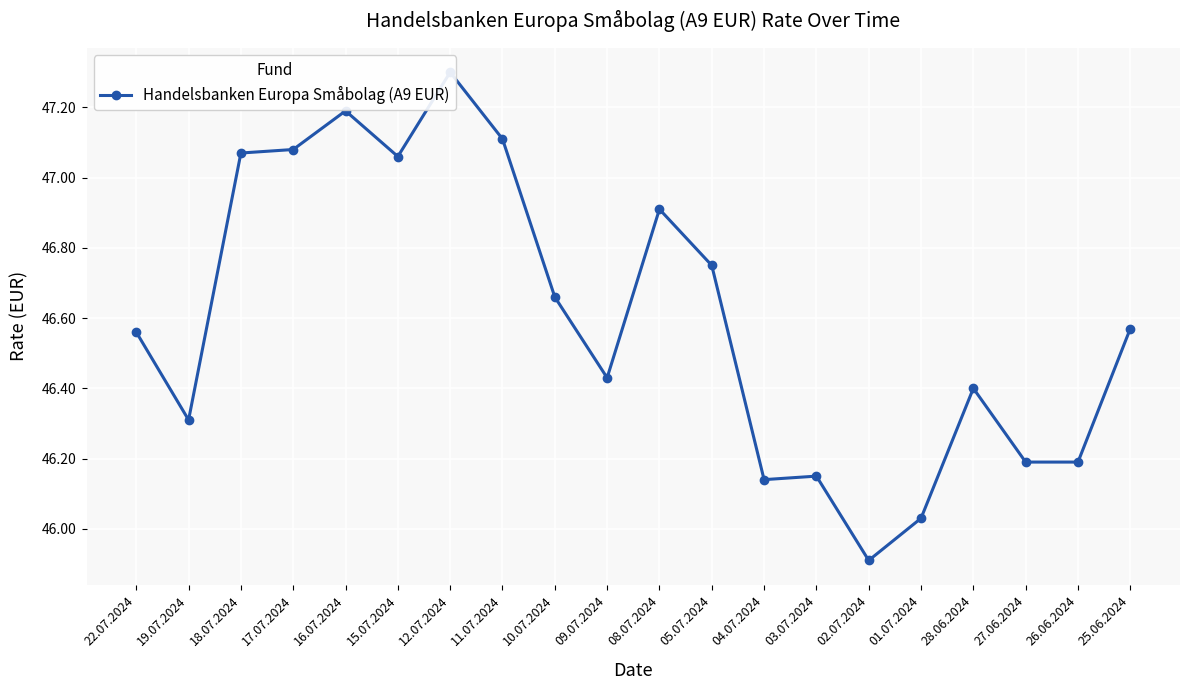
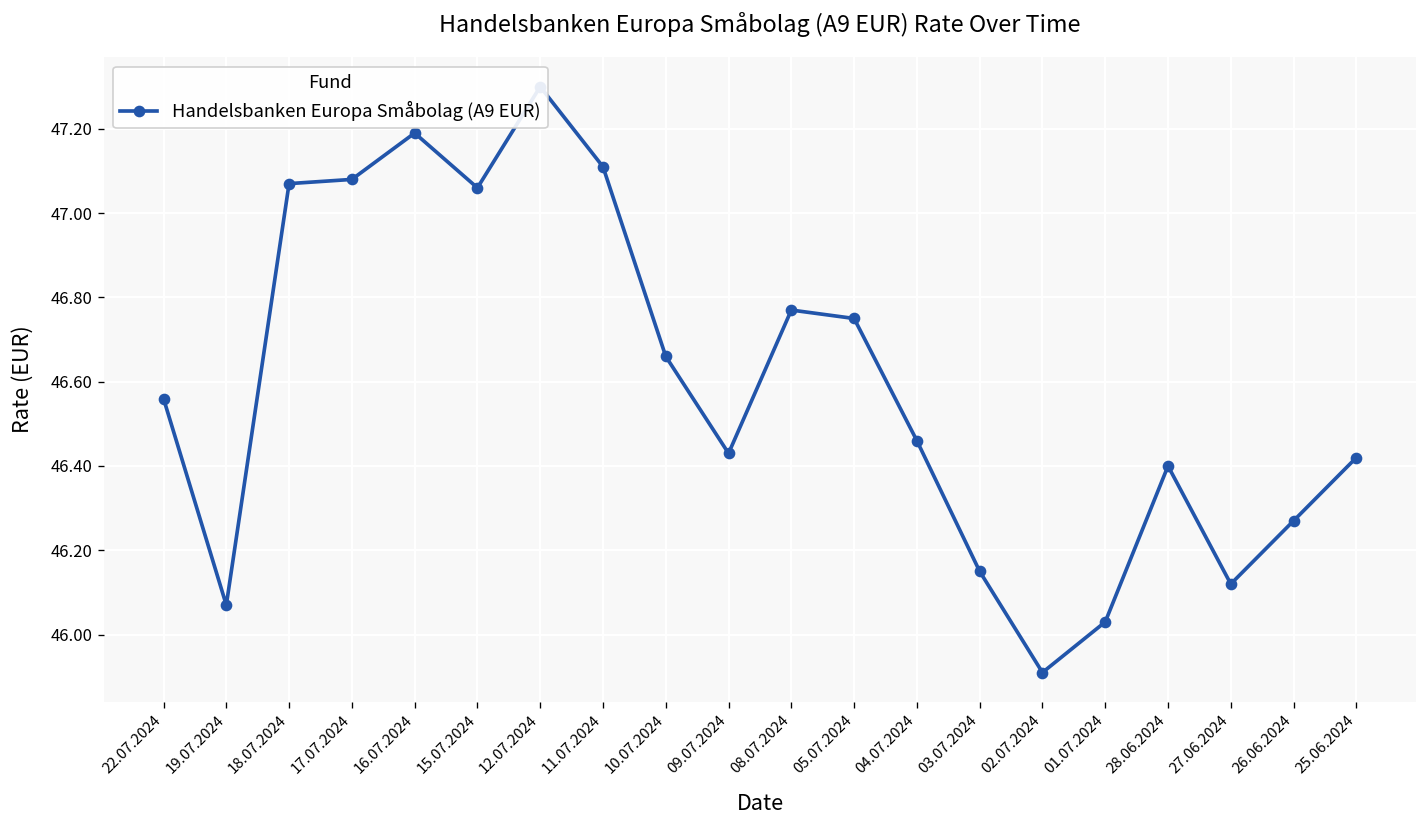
19.07.2024: 46.31 -> 46.07
08.07.2024: 46.91 -> 46.77
04.07.2024: 46.14 -> 46.46
27.06.2024: 46.19 -> 46.12
26.06.2024: 46.19 -> 46.27
25.06.2024: 46.57 -> 46.42
